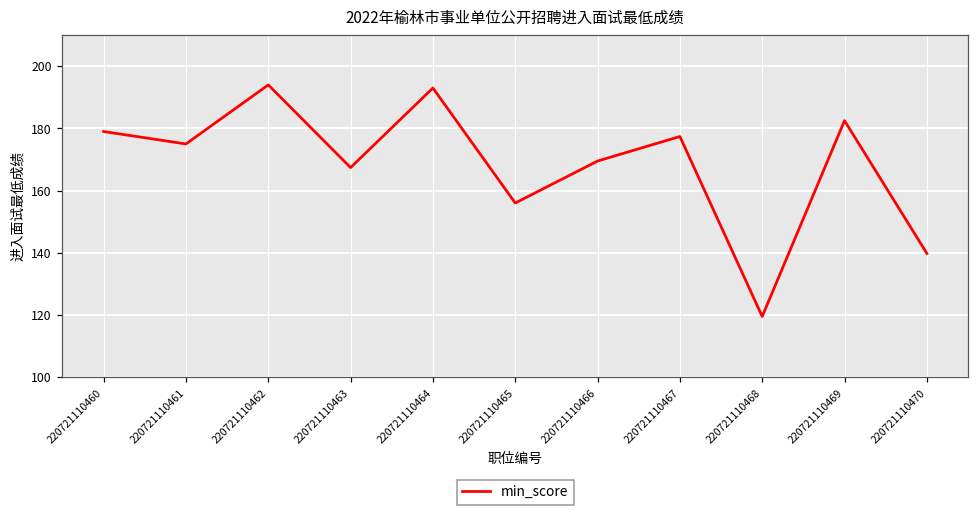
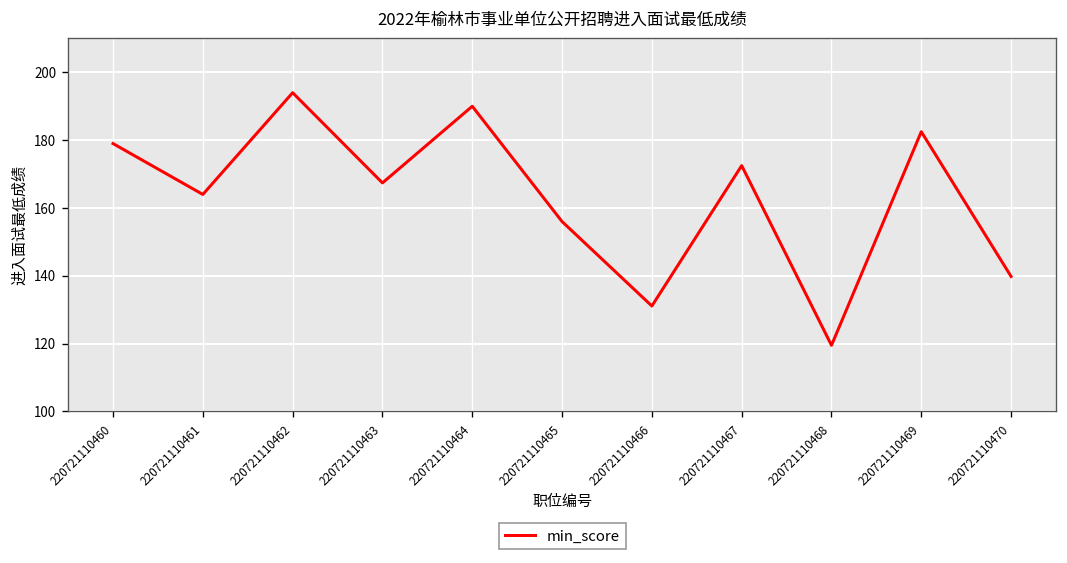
220721110461: 175 -> 164
220721110464: 193 -> 190
220721110466: 170 -> 131
220721110467: 177 -> 173
